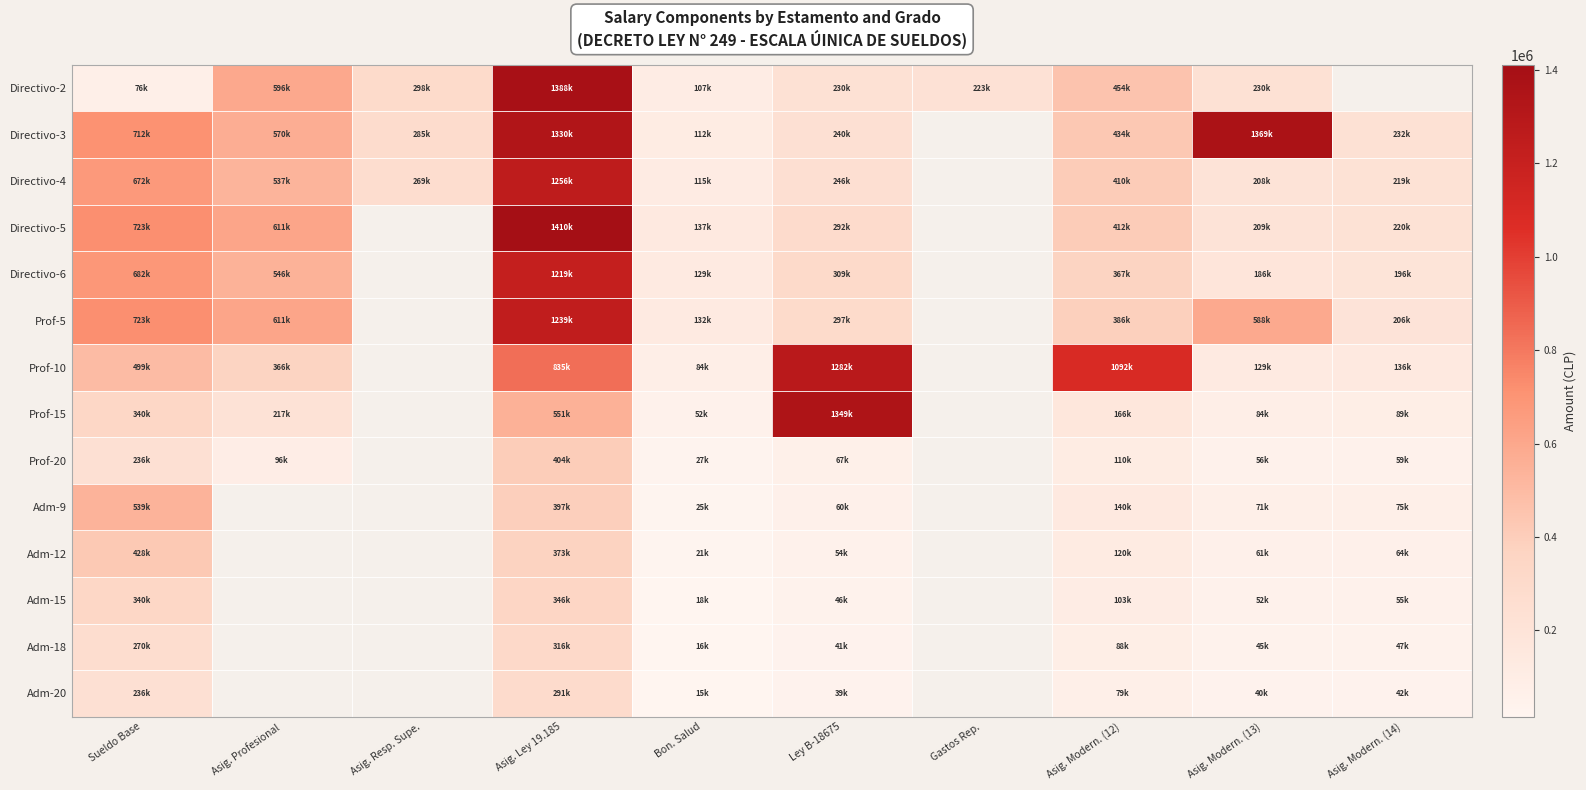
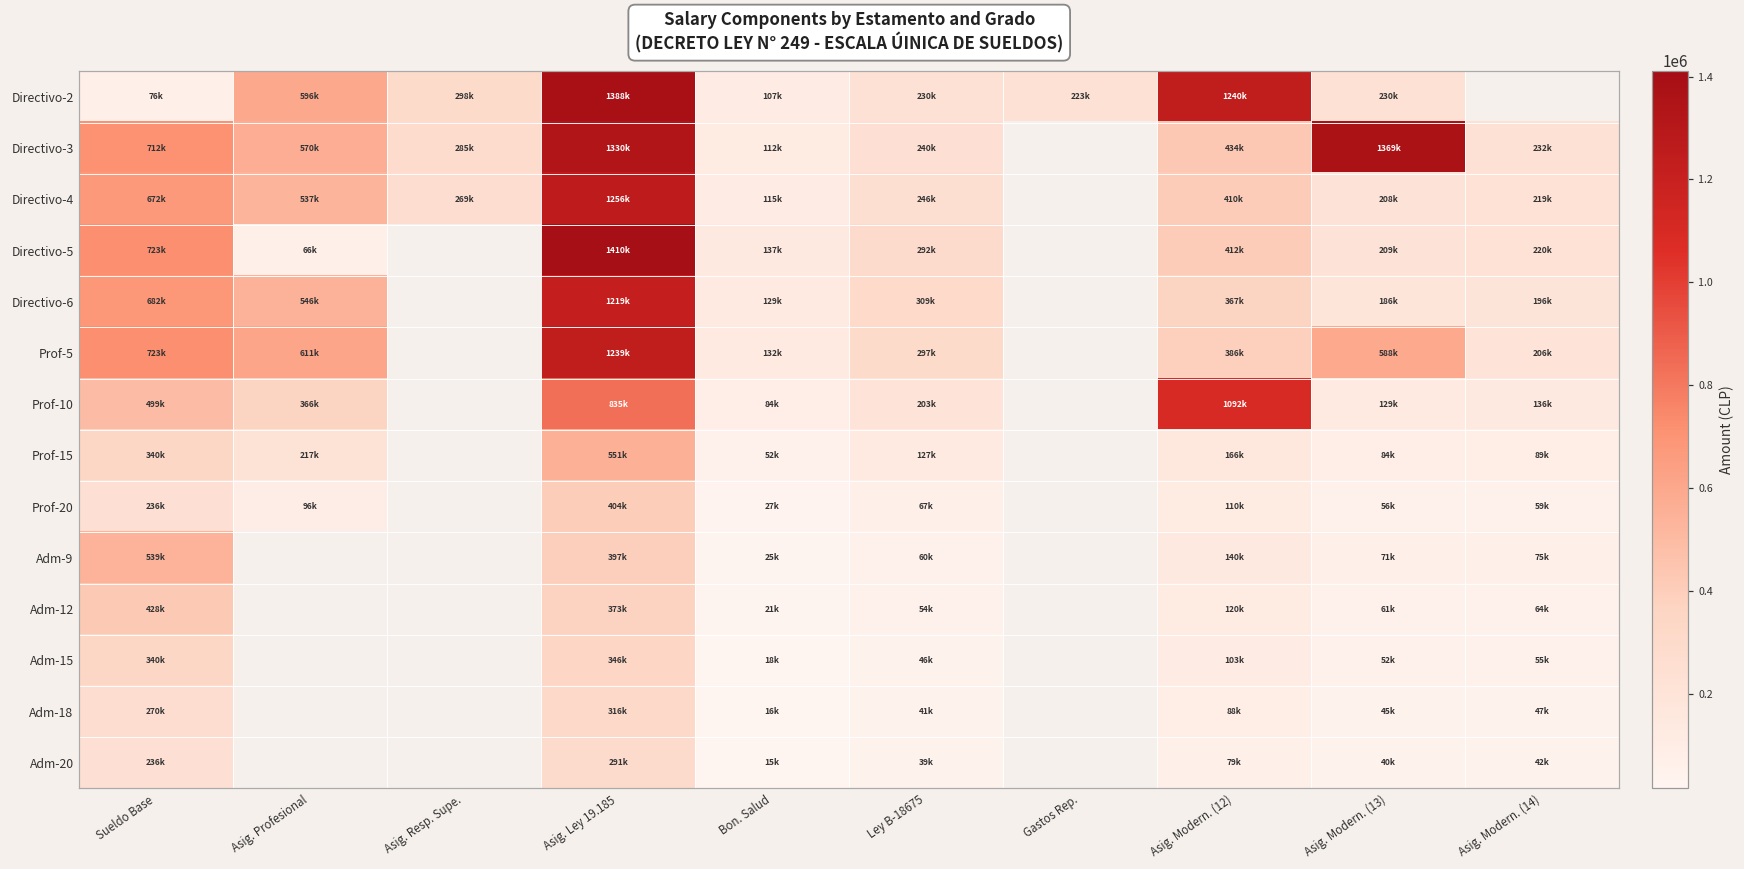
Directivo-2, Asig. Modern. (12): 454k -> 1240k
Directivo-5, Asig. Profesional: 611k -> 66k
Prof-10, Ley B-18675: 1282k -> 203k
Prof-15, Ley B-18675: 1349k -> 127k
